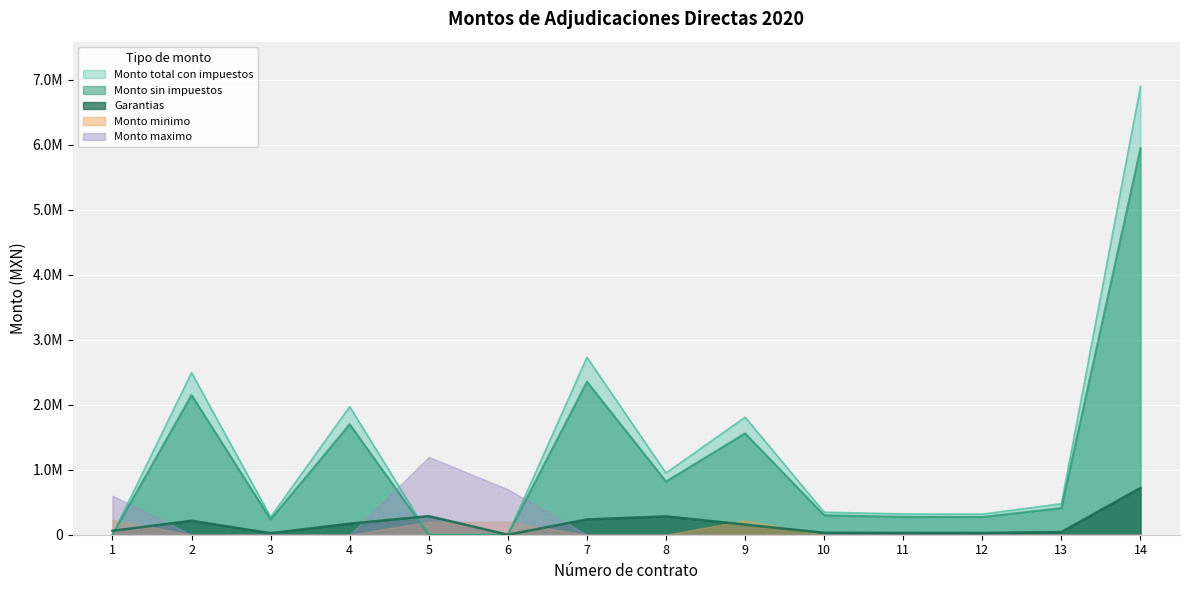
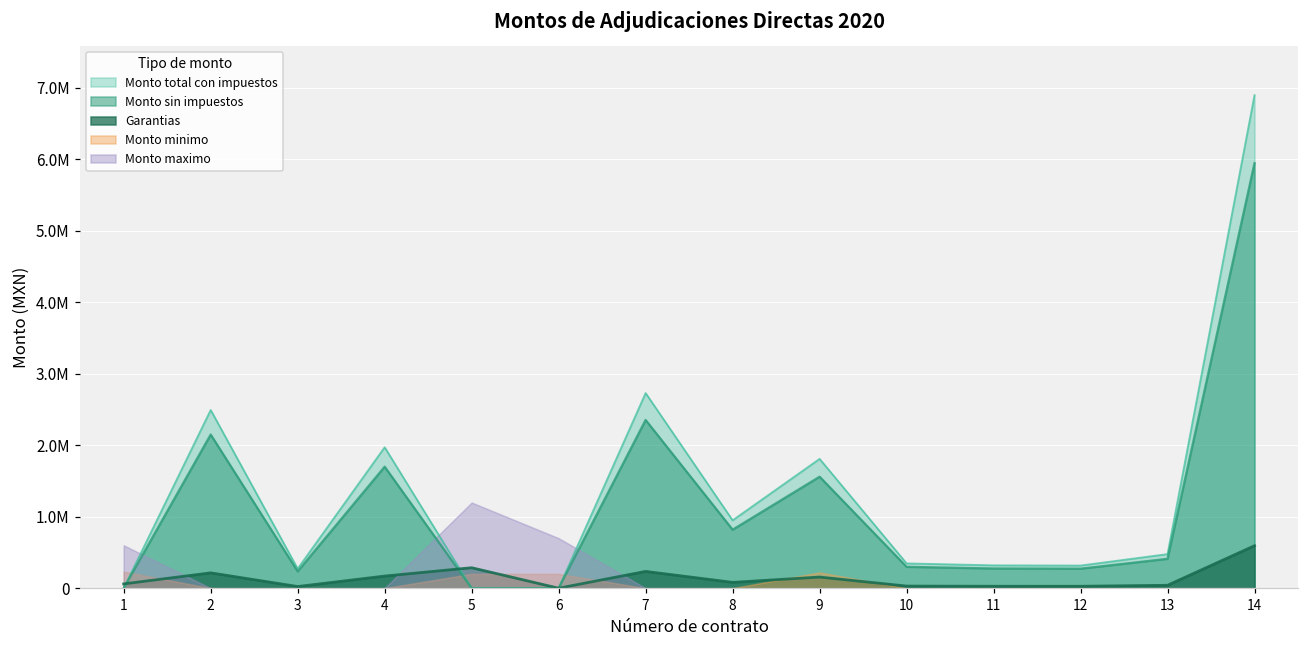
Garantias, 8: 300000 -> 100000
Garantias, 14: 700000 -> 600000
